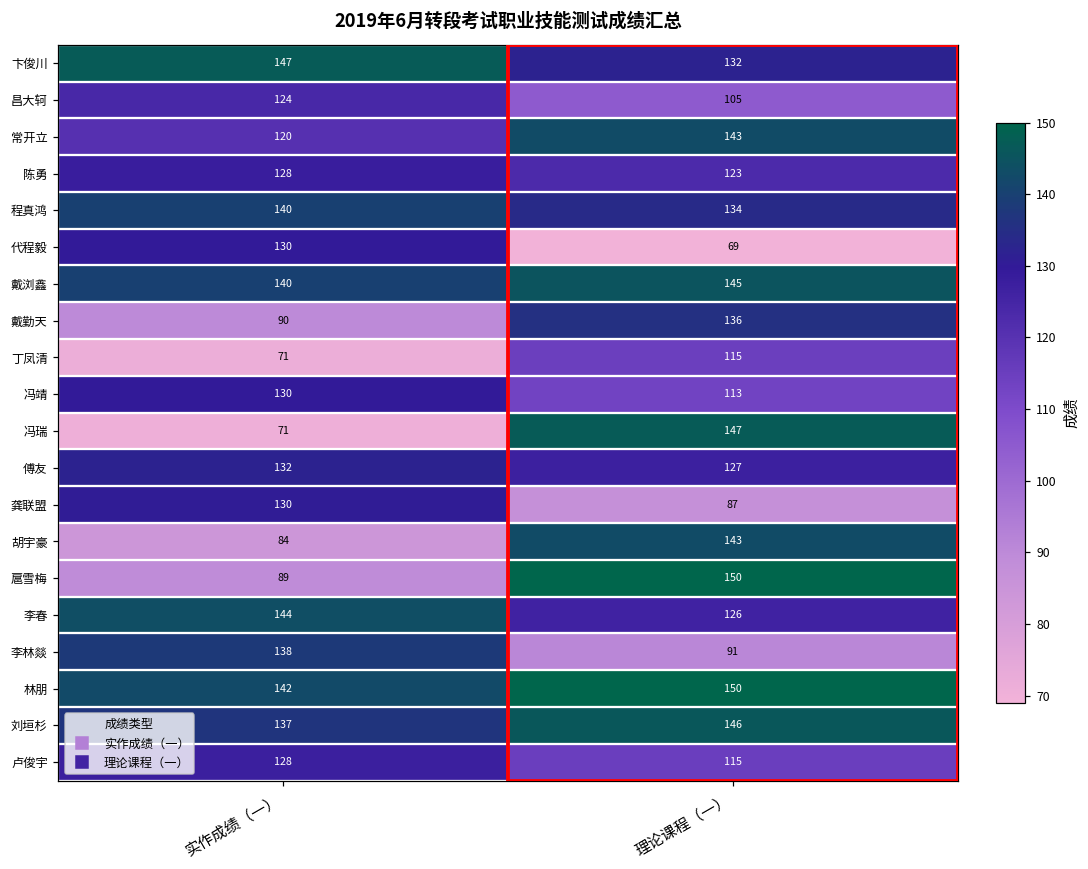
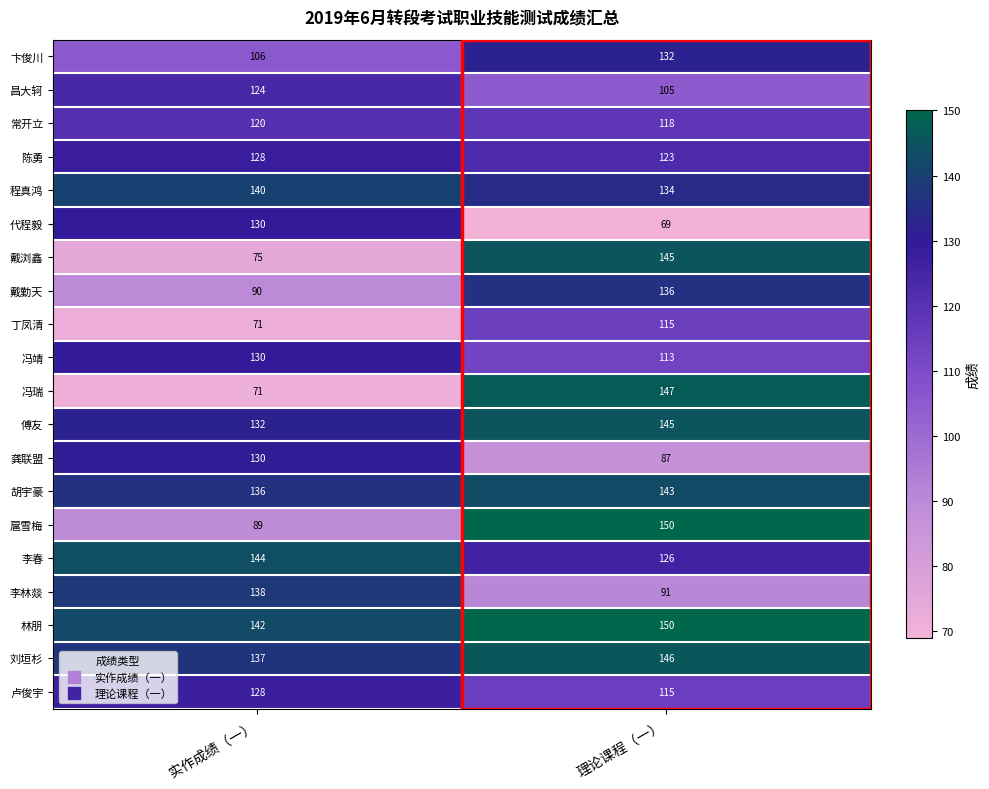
卞俊川, 实作成绩（一）: 147 -> 106
常开立, 理论课程（一）: 143 -> 118
戴浏鑫, 实作成绩（一）: 140 -> 75
傅友, 理论课程（一）: 127 -> 145
胡宇豪, 实作成绩（一）: 84 -> 136
